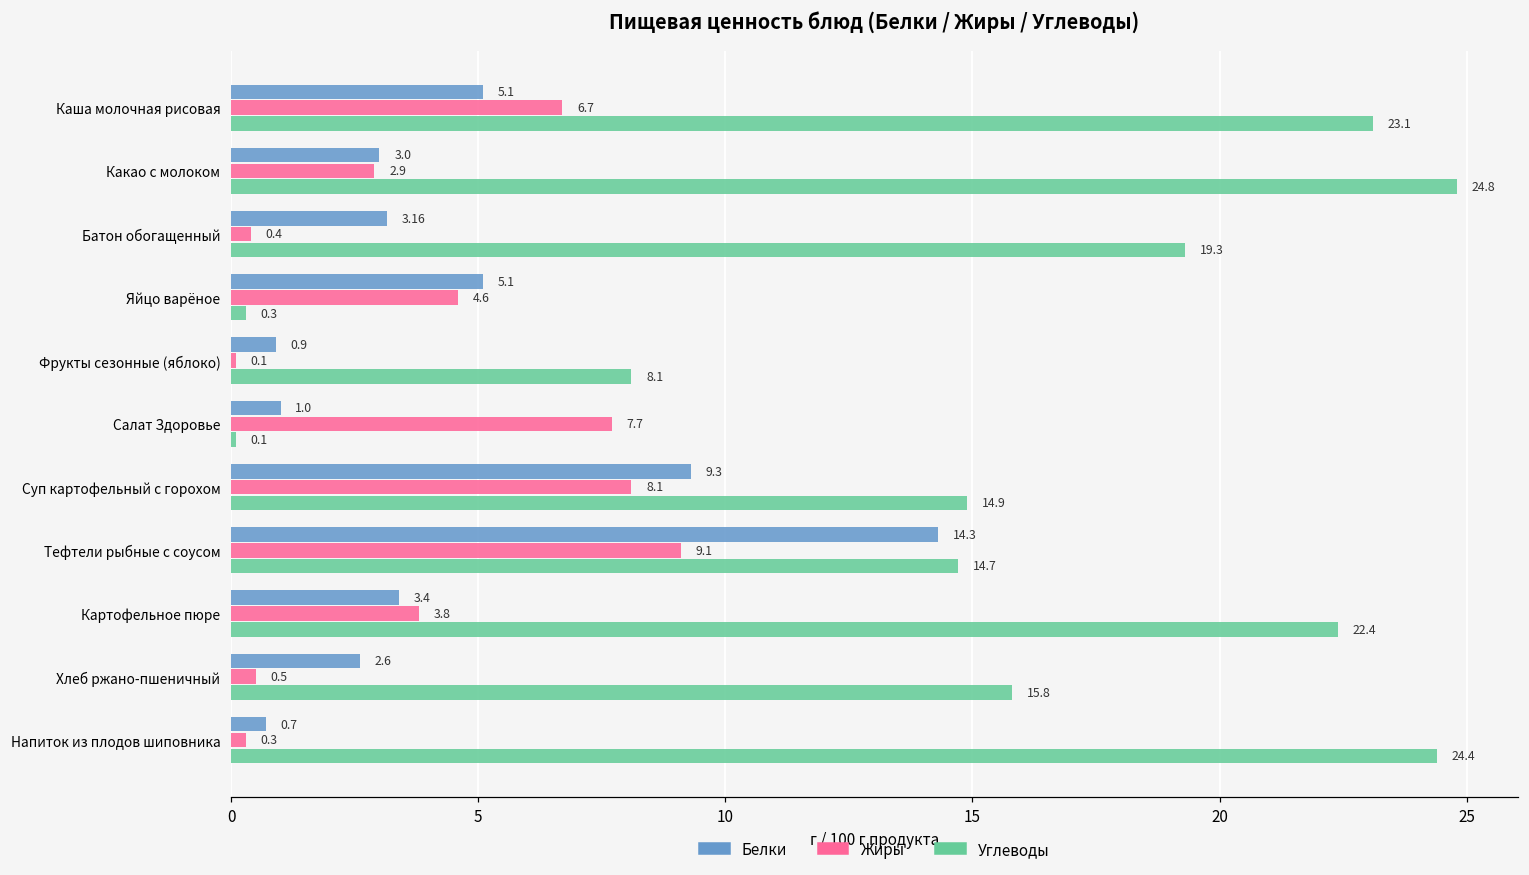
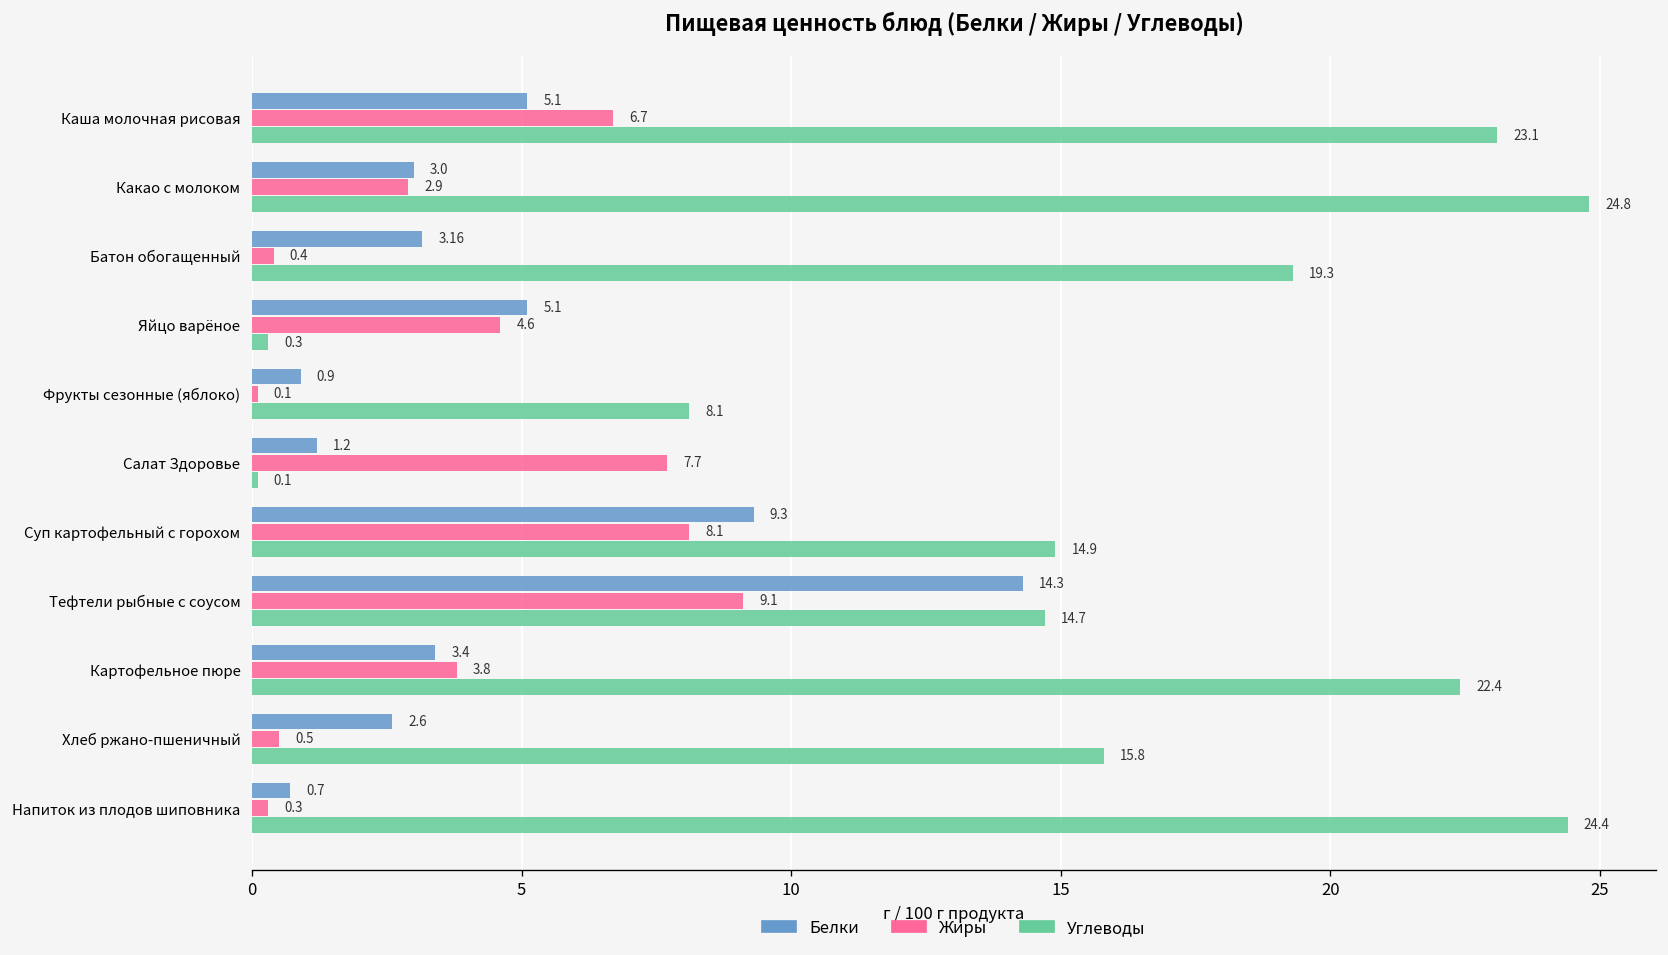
Белки, Салат Здоровье: 1.0 -> 1.2
